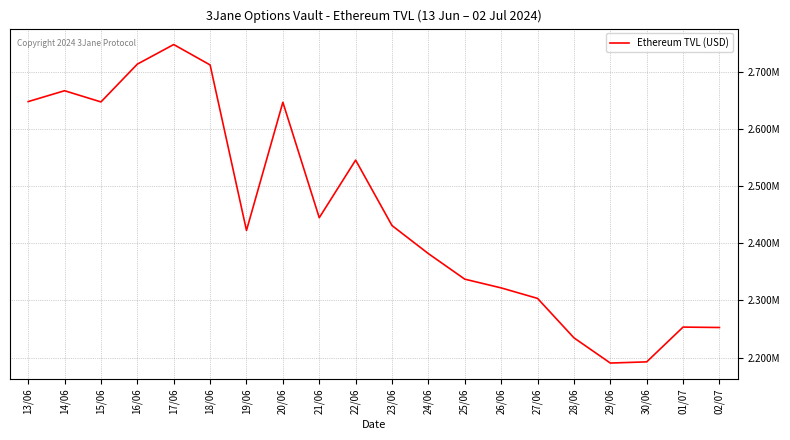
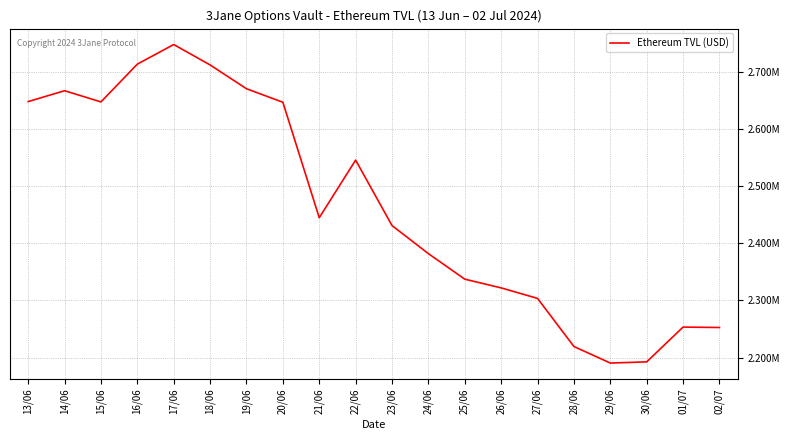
19/06: 2420000 -> 2670000
28/06: 2230000 -> 2220000
